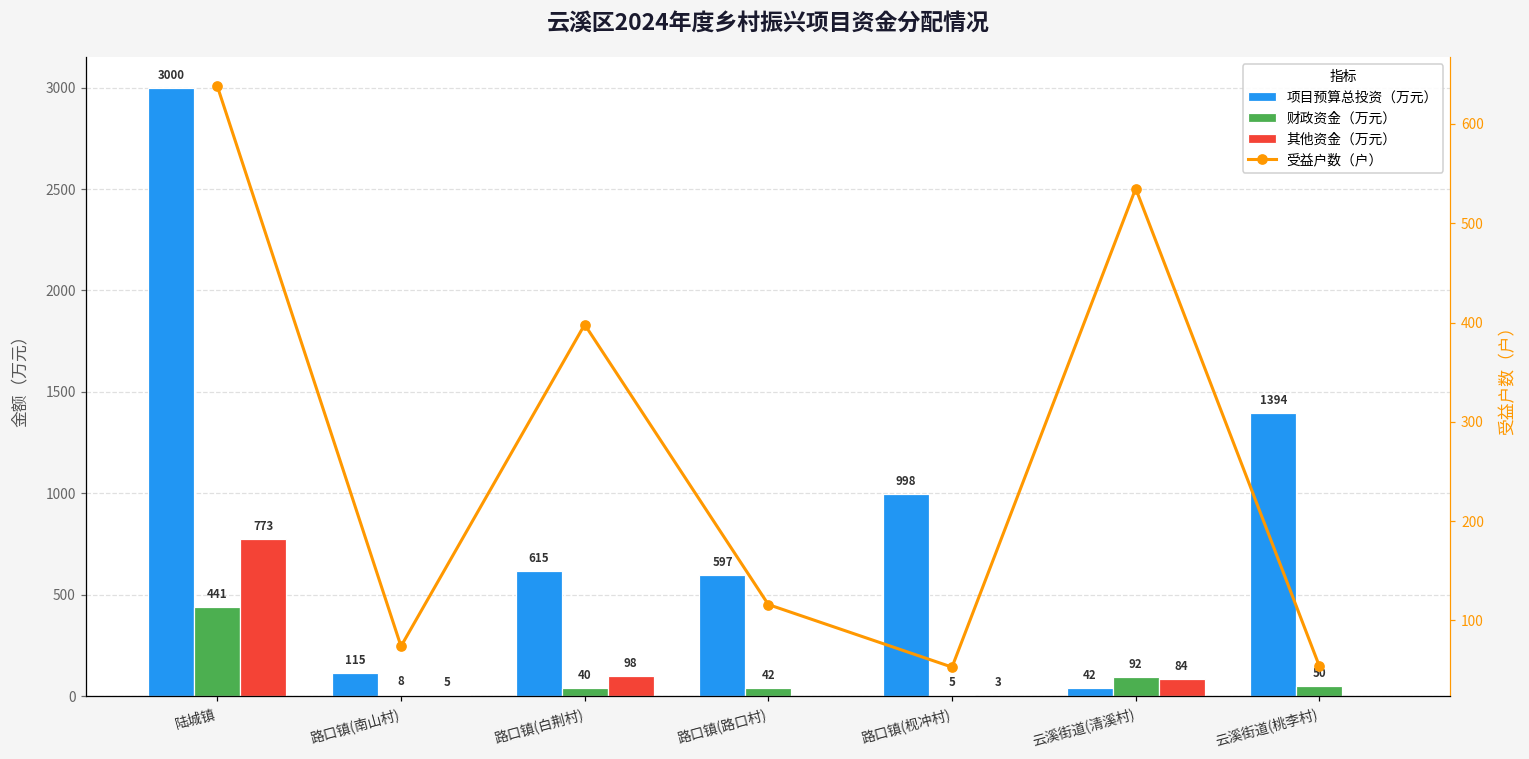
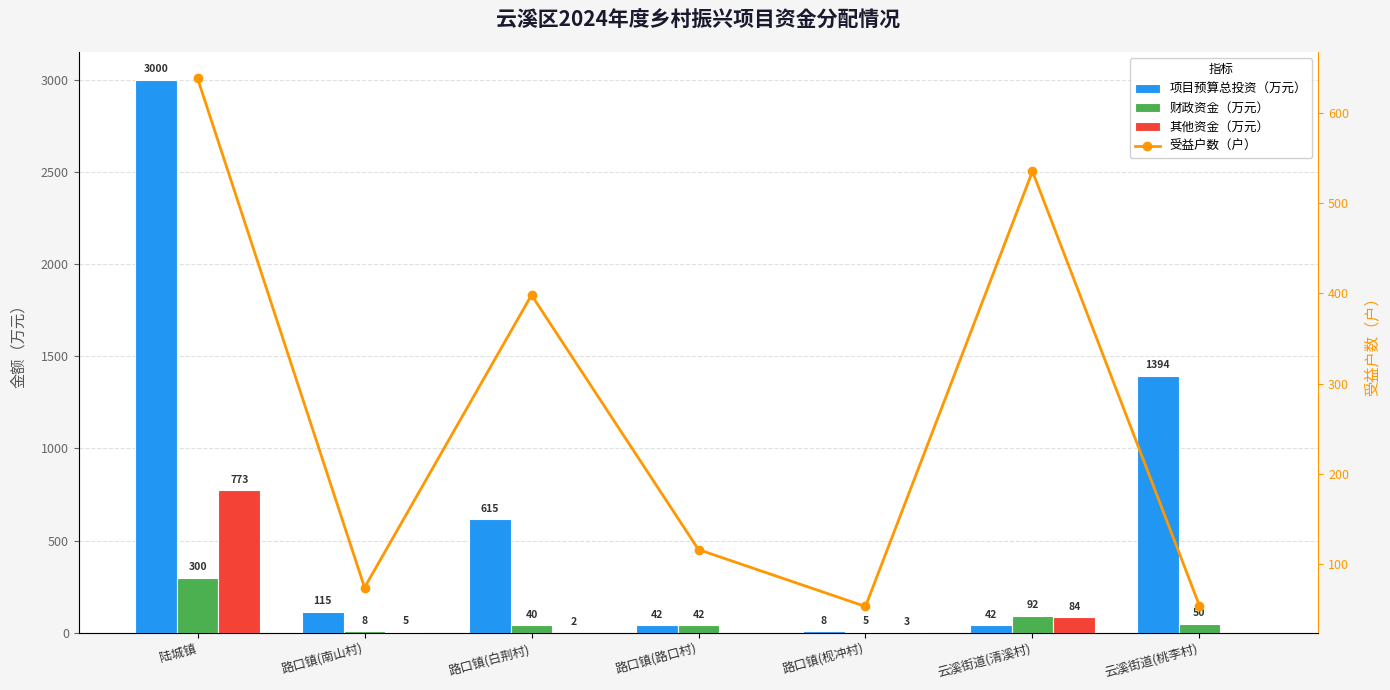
财政资金（万元）, 陆城镇: 441 -> 300
其他资金（万元）, 路口镇(白荆村): 98 -> 2
项目预算总投资（万元）, 路口镇(路口村): 597 -> 42
项目预算总投资（万元）, 路口镇(枧冲村): 998 -> 8
